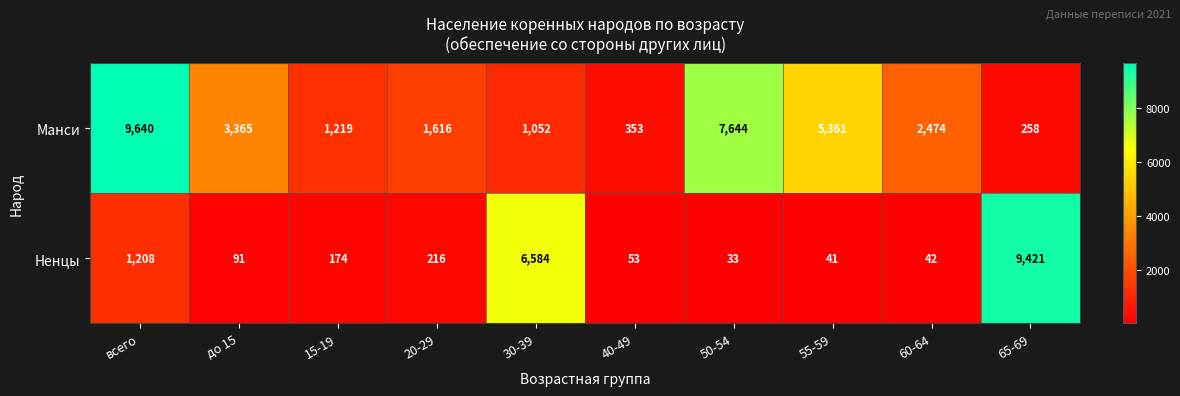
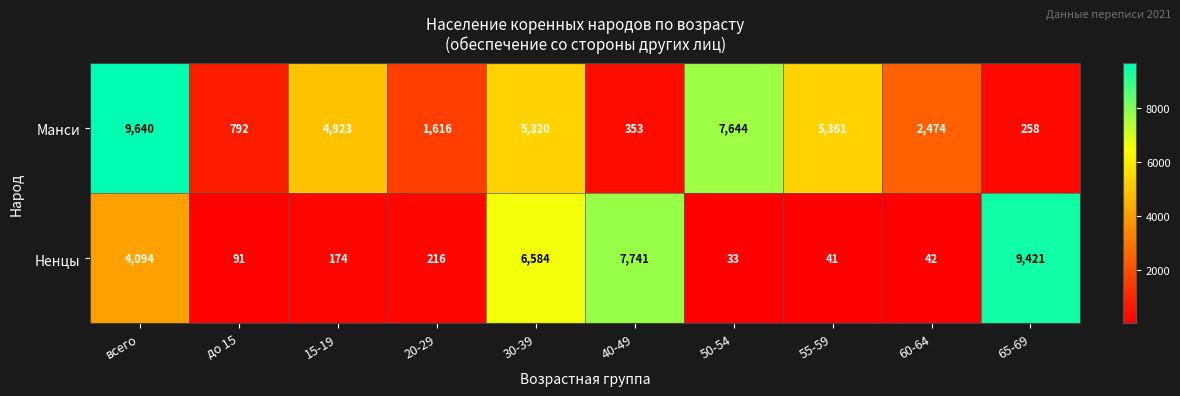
Манси, до 15: 3,365 -> 792
Манси, 15-19: 1,219 -> 4,923
Манси, 30-39: 1,052 -> 5,320
Ненцы, всего: 1,208 -> 4,094
Ненцы, 40-49: 53 -> 7,741
